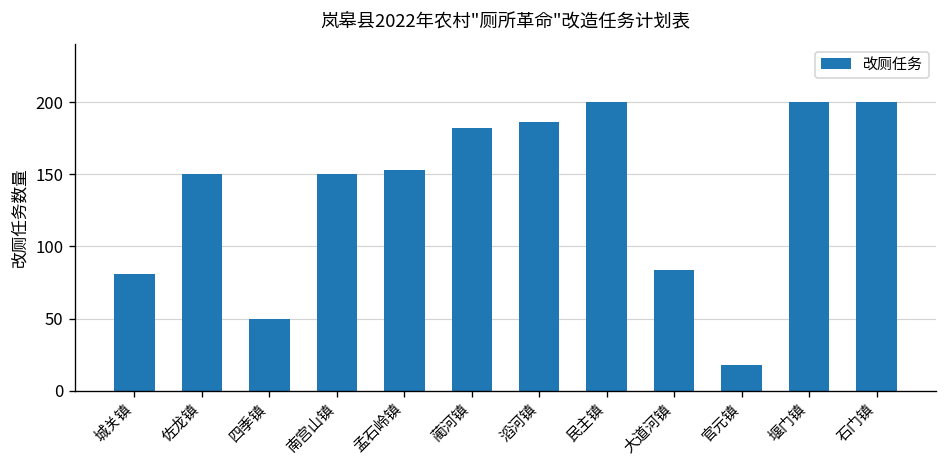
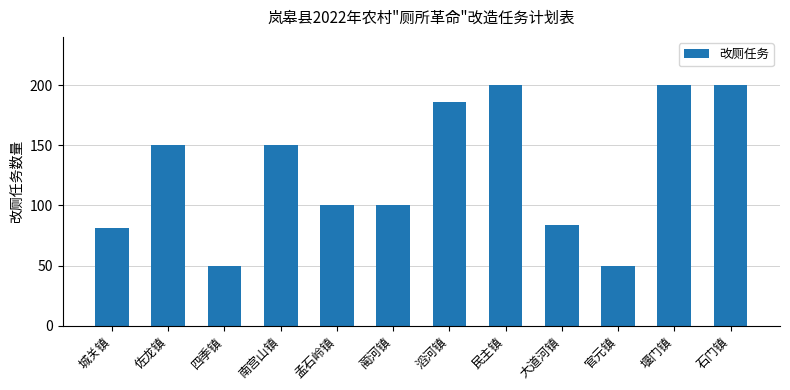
孟石岭镇: 153 -> 100
蔺河镇: 182 -> 100
官元镇: 18 -> 50
